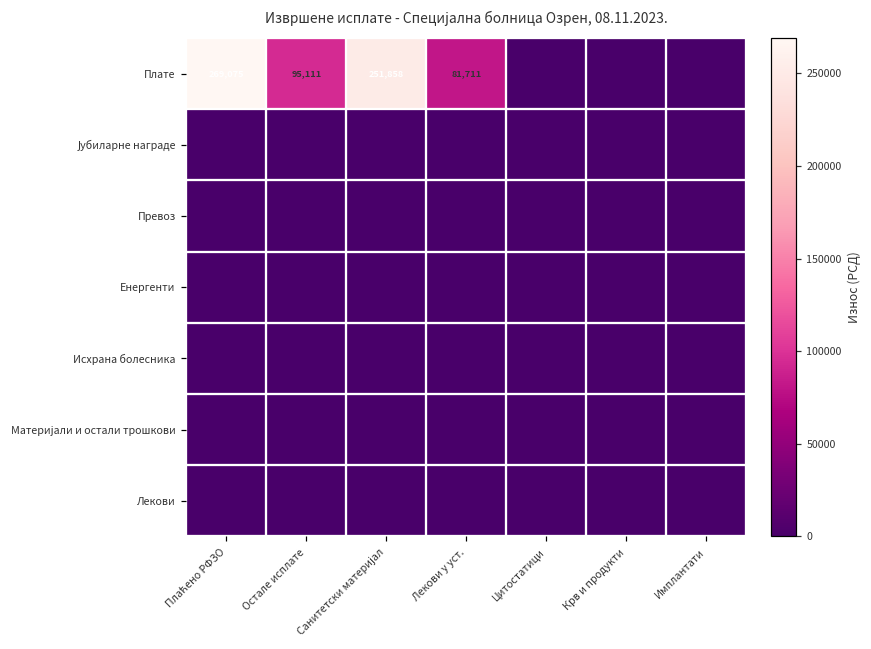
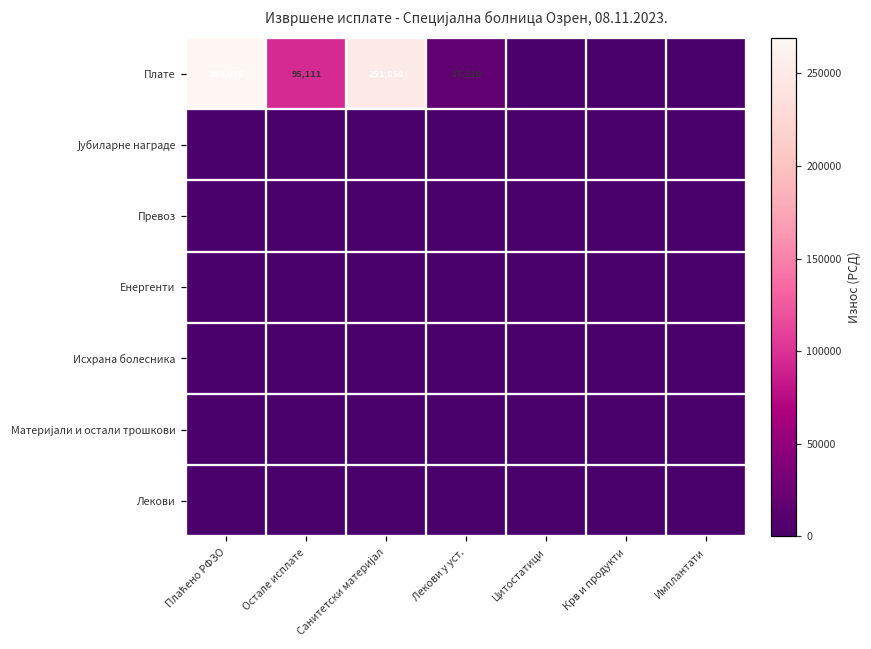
Плате, Лекови у уст.: 81,711 -> 17,210
